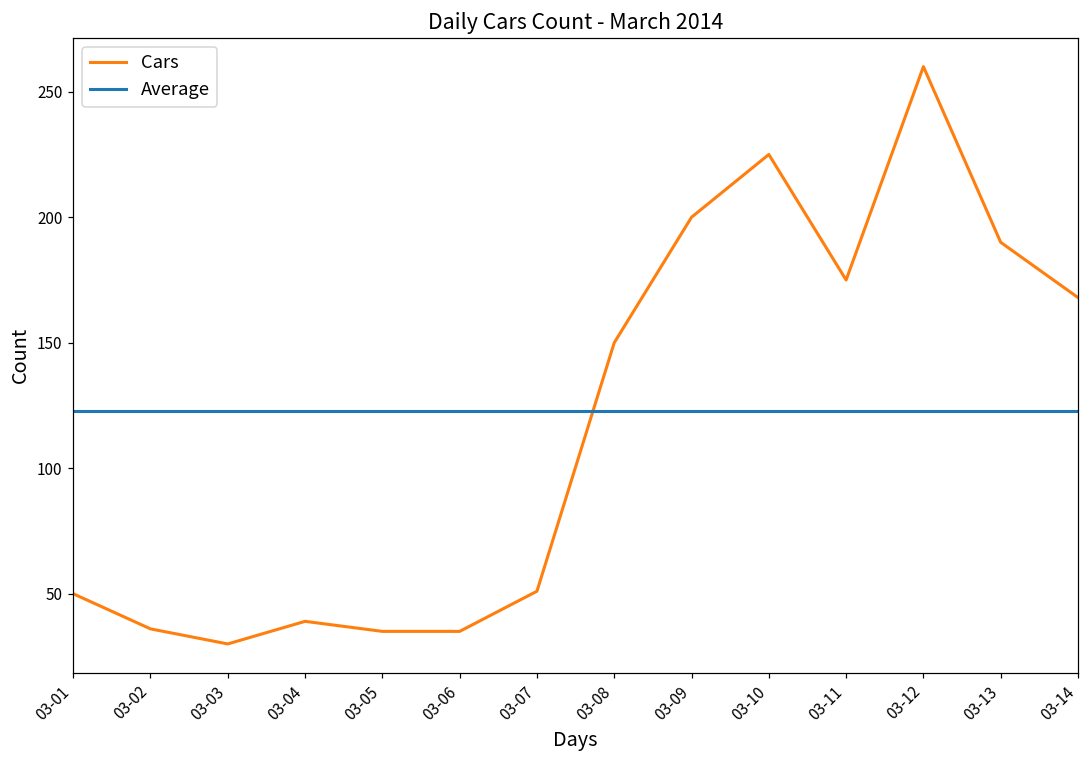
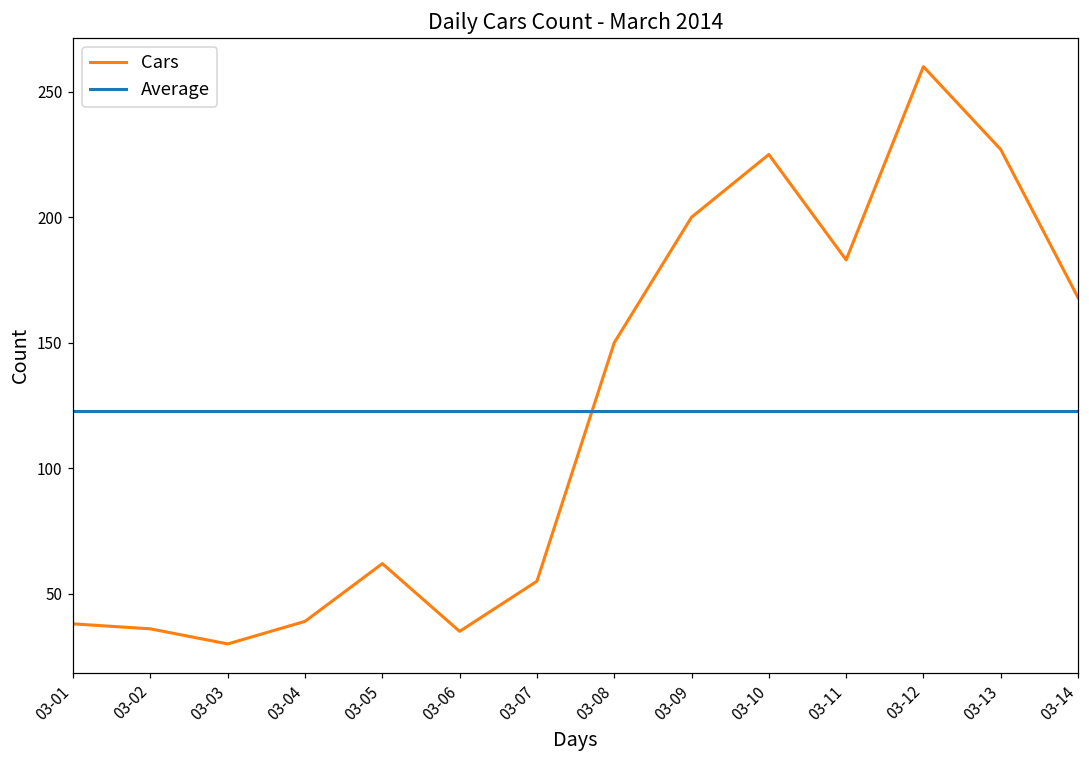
Cars, 03-01: 50 -> 38
Cars, 03-05: 35 -> 62
Cars, 03-07: 51 -> 55
Cars, 03-11: 175 -> 183
Cars, 03-13: 190 -> 227
